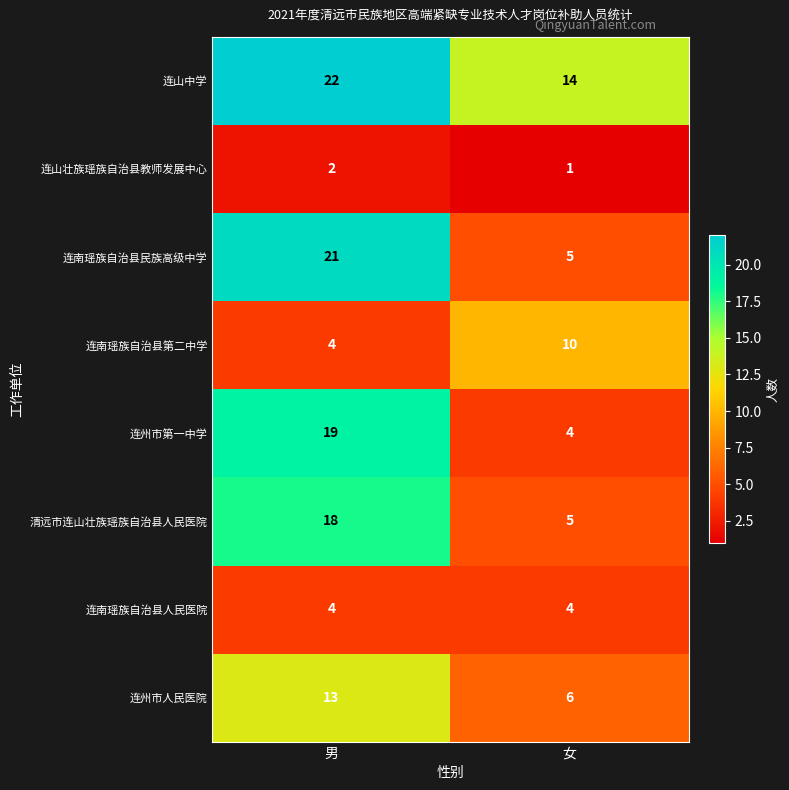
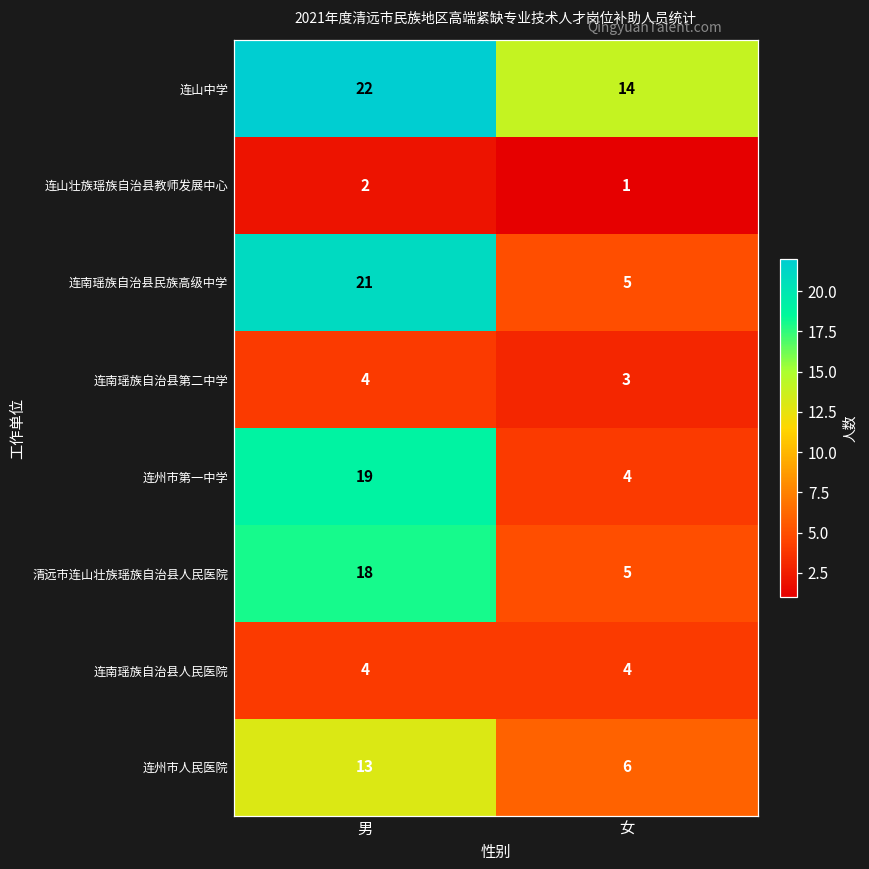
连南瑶族自治县第二中学, 女: 10 -> 3
